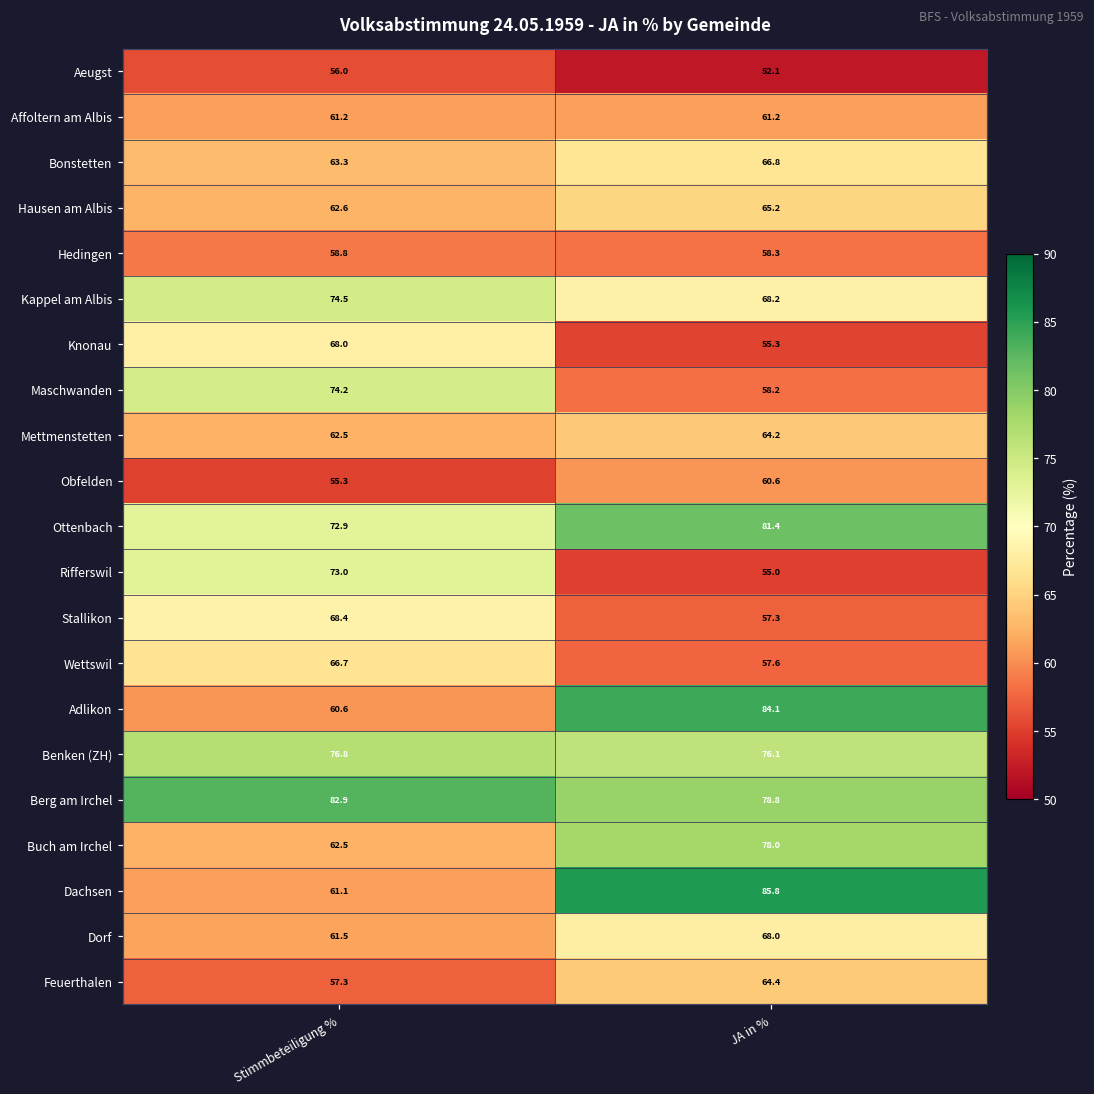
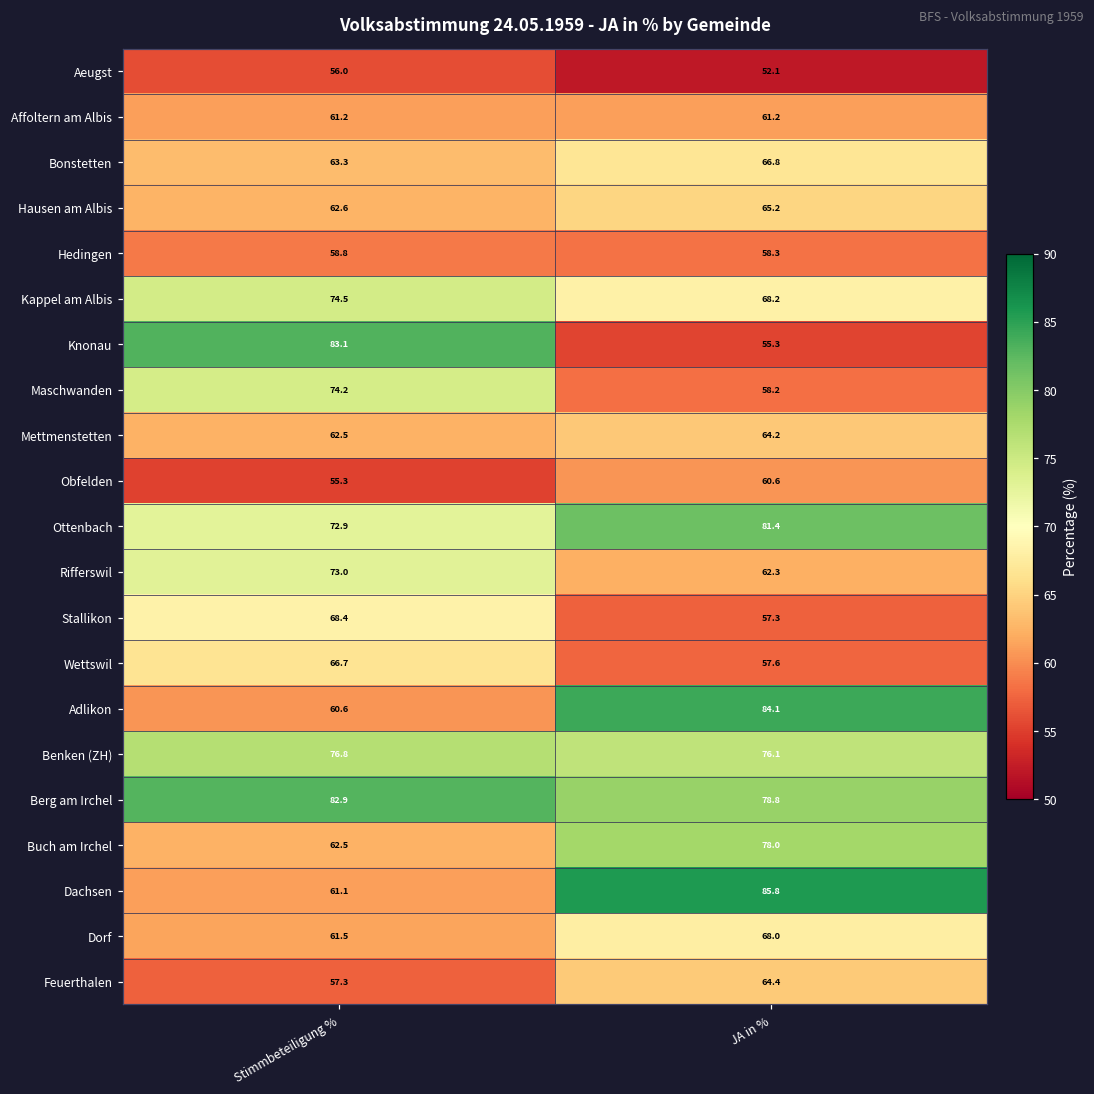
Knonau, Stimmbeteiligung %: 68.0 -> 83.1
Rifferswil, JA in %: 55.0 -> 62.3
